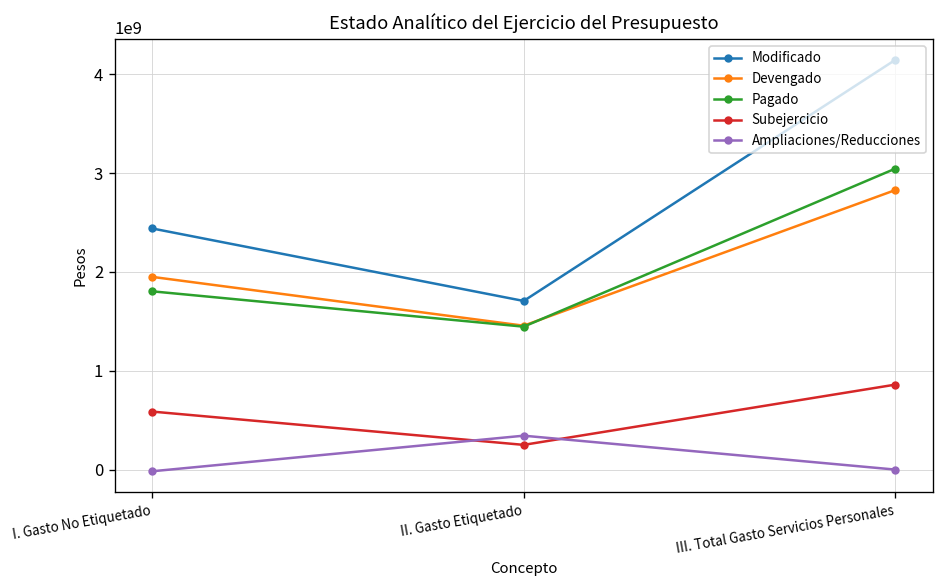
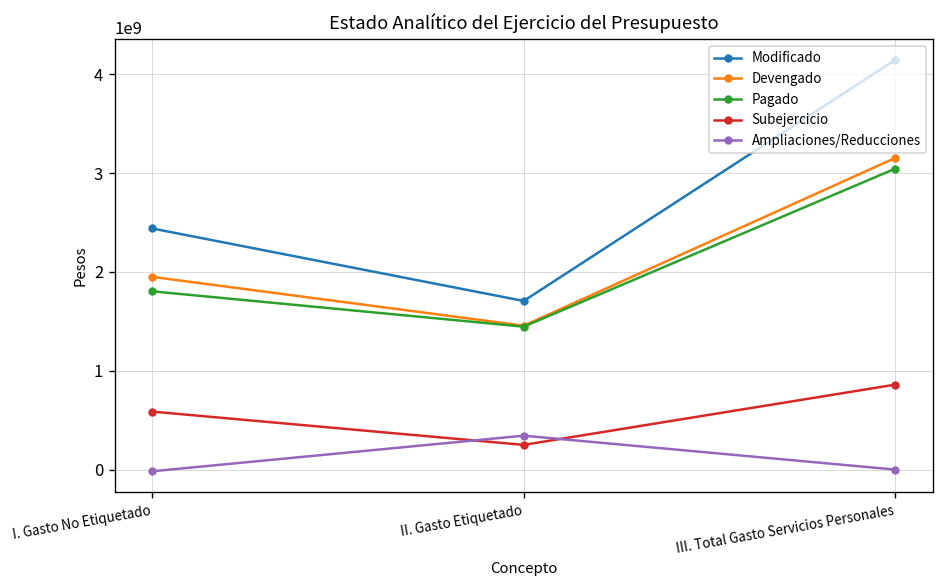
Devengado, III. Total Gasto Servicios Personales: 2800000000 -> 3200000000
